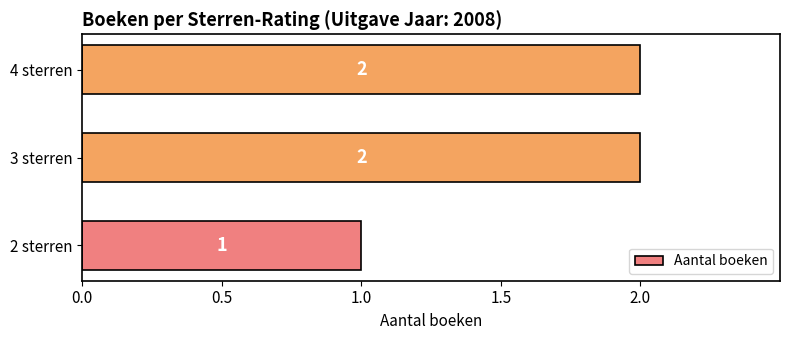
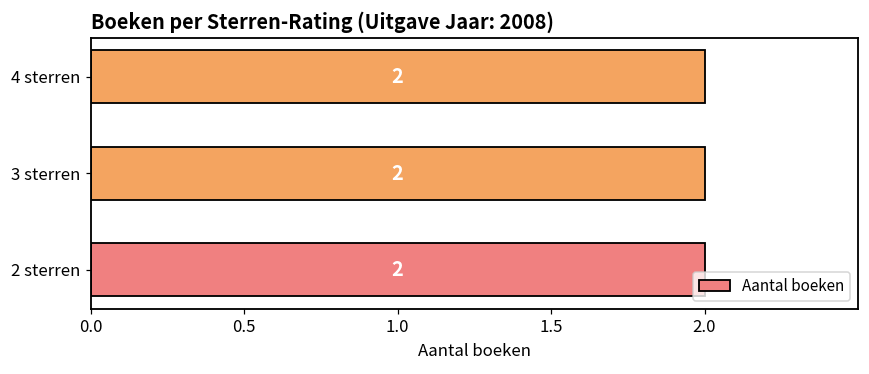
2 sterren: 1 -> 2
